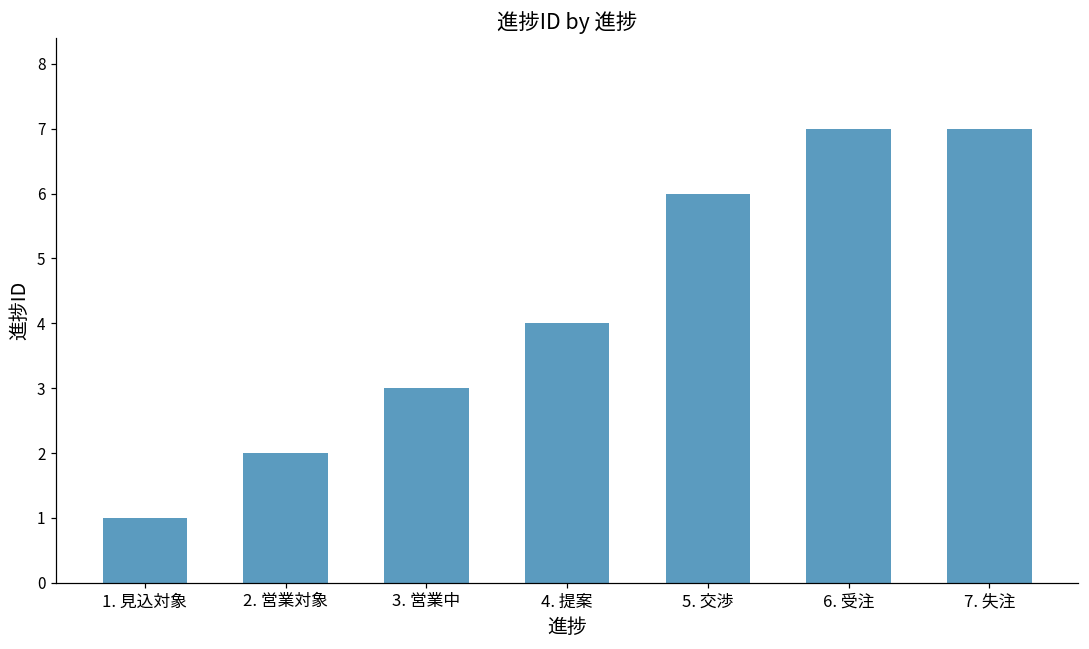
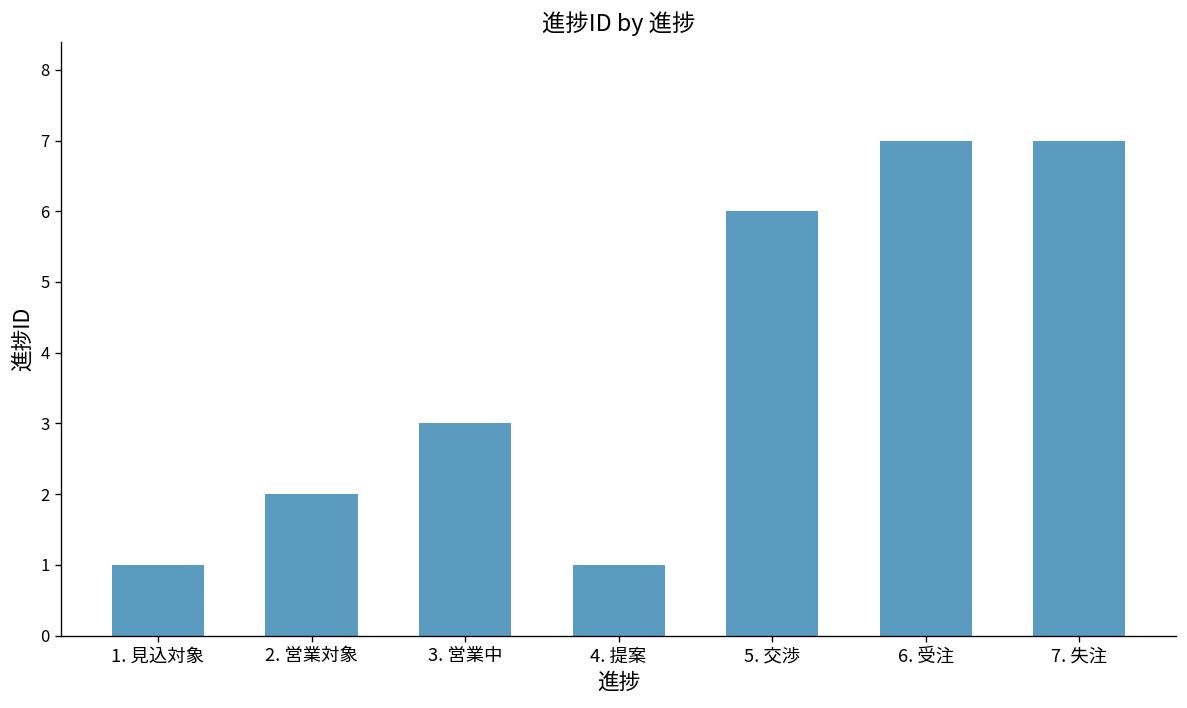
4. 提案: 4 -> 1
